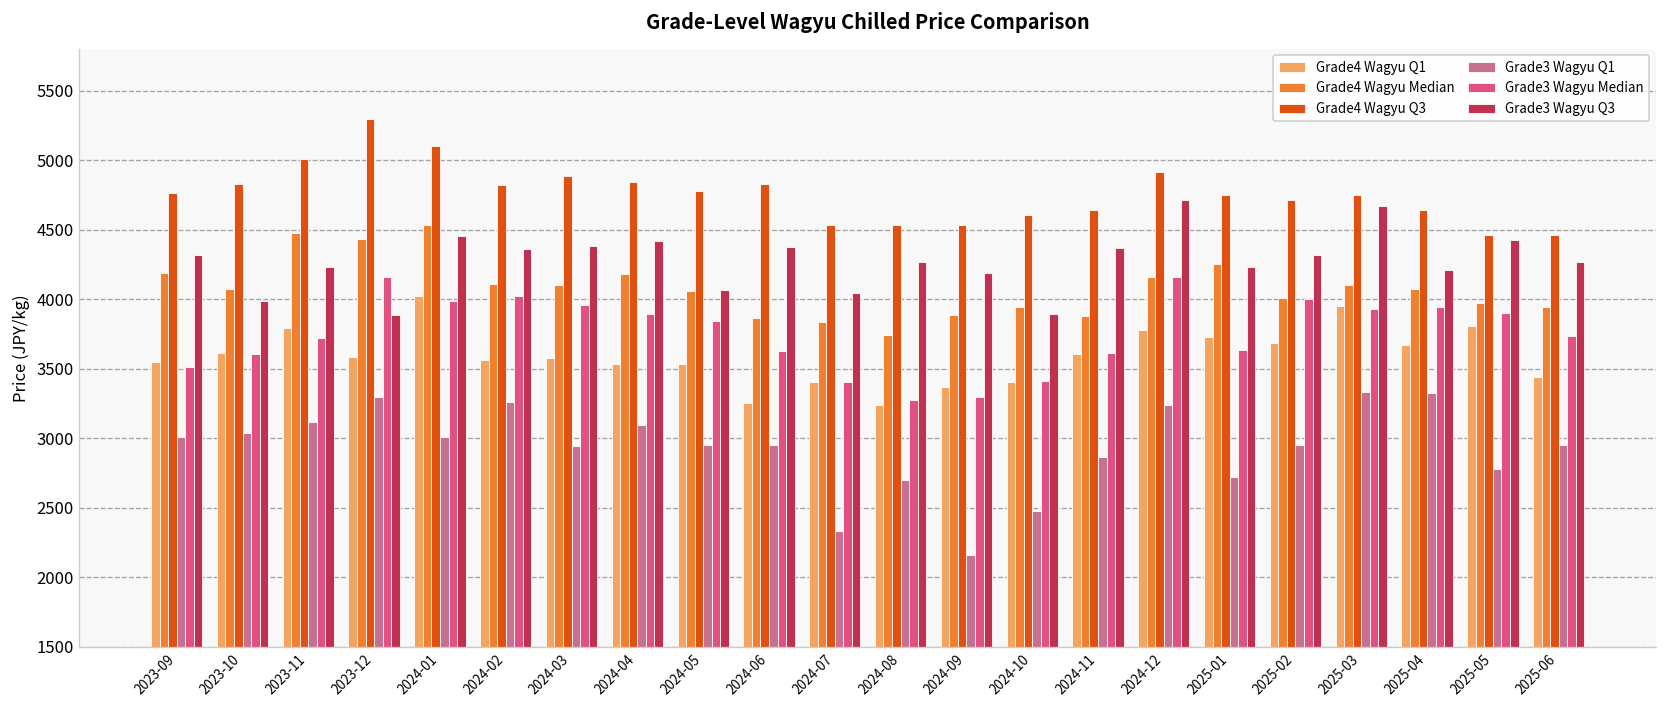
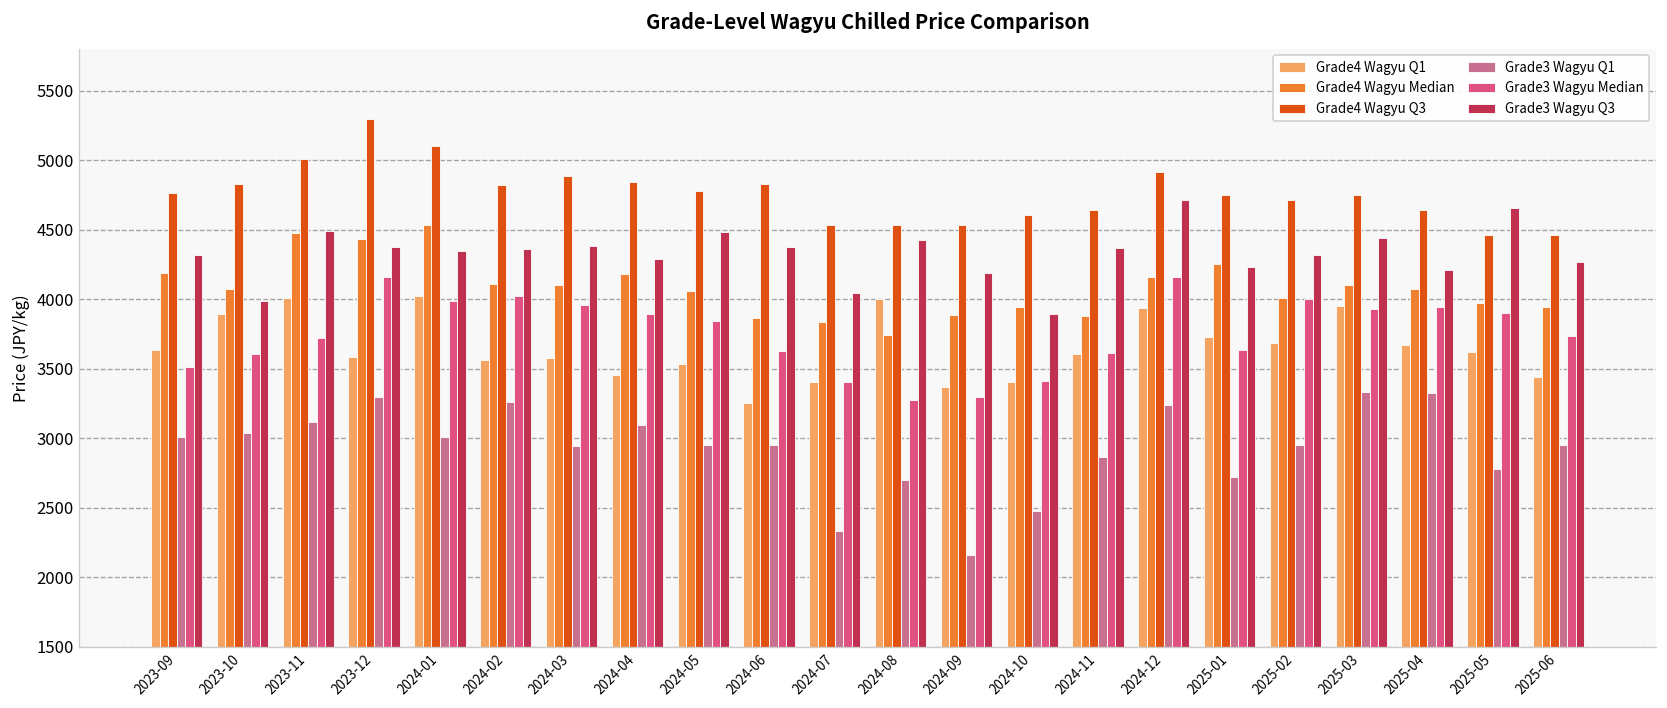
Grade4 Wagyu Q1, 2023-09: 3550 -> 3630
Grade4 Wagyu Q1, 2023-10: 3610 -> 3890
Grade4 Wagyu Q1, 2023-11: 3800 -> 4010
Grade3 Wagyu Q3, 2023-11: 4230 -> 4490
Grade3 Wagyu Q3, 2023-12: 3880 -> 4370
Grade3 Wagyu Q3, 2024-01: 4450 -> 4350
Grade4 Wagyu Q1, 2024-04: 3530 -> 3450
Grade3 Wagyu Q3, 2024-04: 4420 -> 4290
Grade3 Wagyu Q3, 2024-05: 4070 -> 4480
Grade4 Wagyu Q1, 2024-08: 3240 -> 4000
Grade3 Wagyu Q3, 2024-08: 4270 -> 4430
Grade4 Wagyu Q1, 2024-12: 3780 -> 3940
Grade3 Wagyu Q3, 2025-03: 4670 -> 4440
Grade4 Wagyu Q1, 2025-05: 3810 -> 3620
Grade3 Wagyu Q3, 2025-05: 4420 -> 4660
